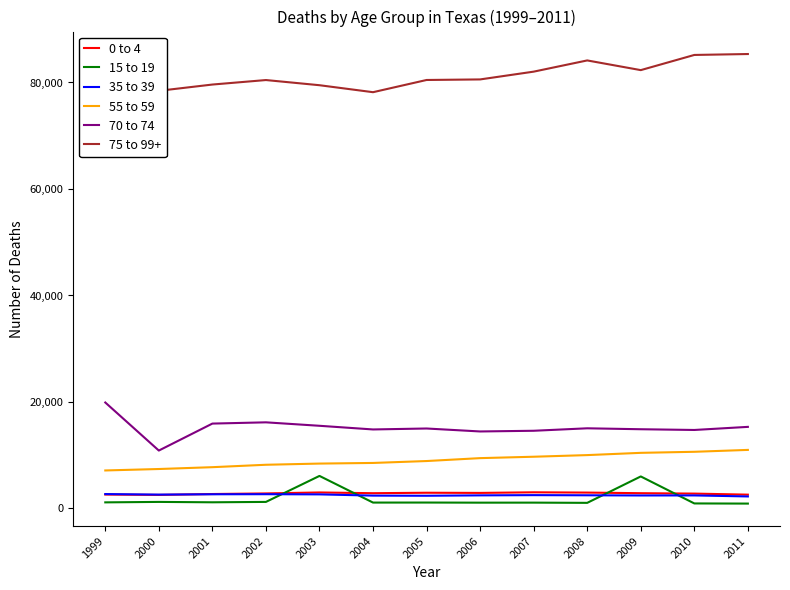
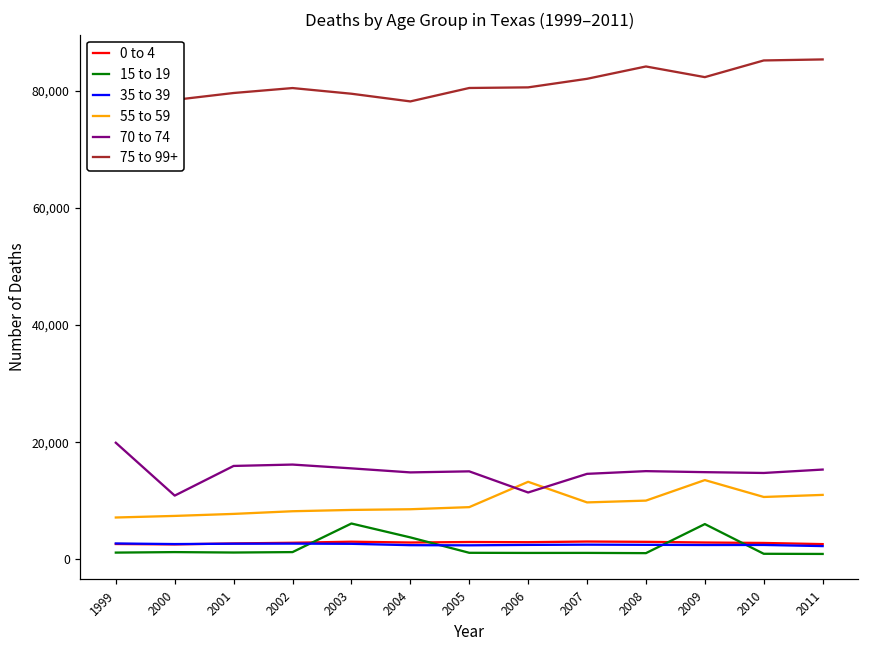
15 to 19, 2004: 1,000 -> 4,000
55 to 59, 2006: 9,000 -> 13,000
70 to 74, 2006: 14,000 -> 11,000
55 to 59, 2009: 10,000 -> 14,000
